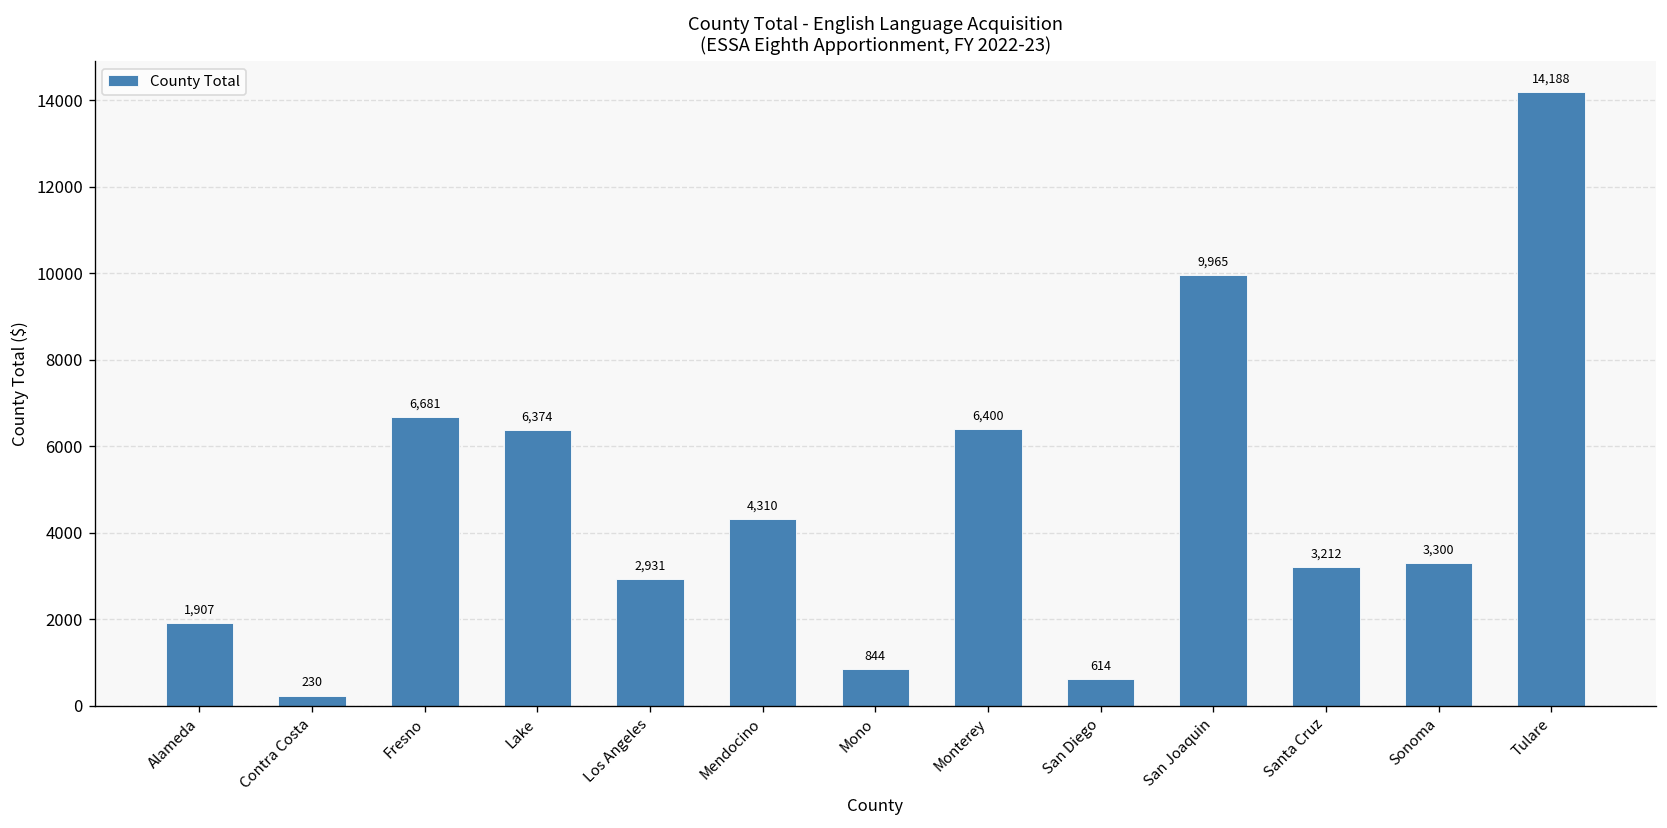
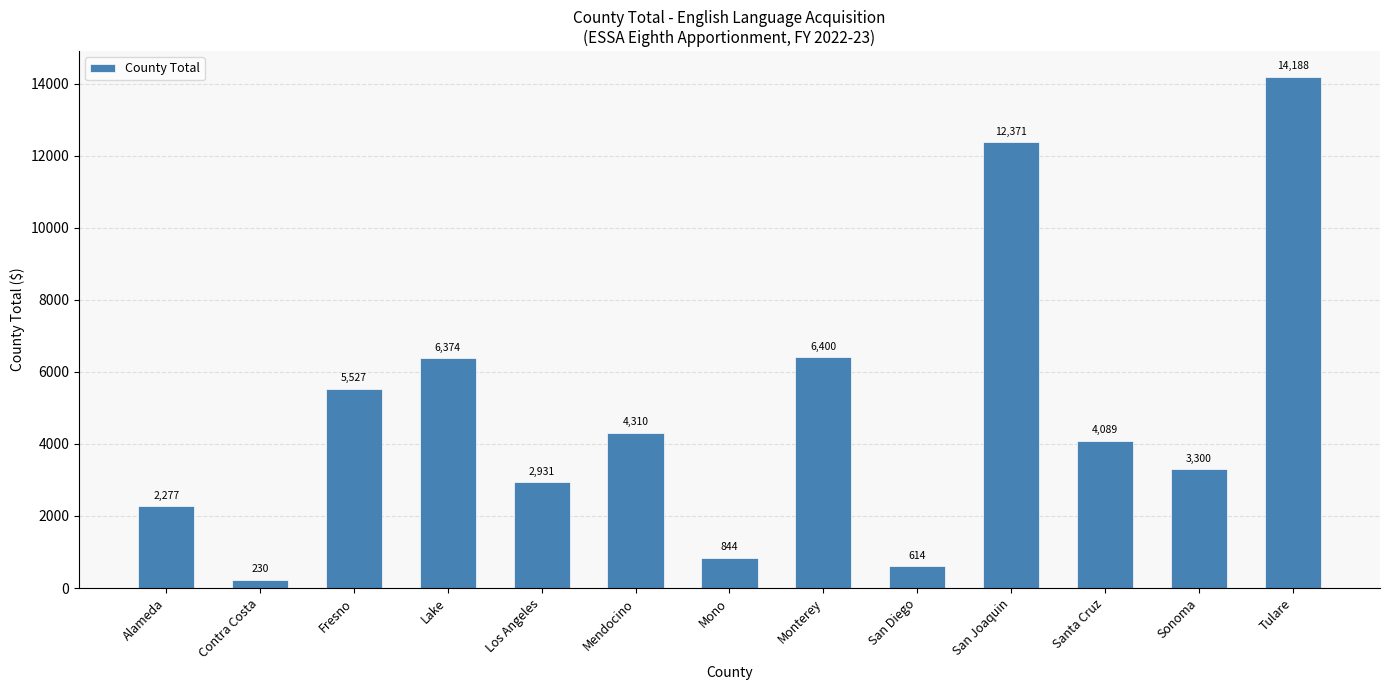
Alameda: 1,907 -> 2,277
Fresno: 6,681 -> 5,527
San Joaquin: 9,965 -> 12,371
Santa Cruz: 3,212 -> 4,089
